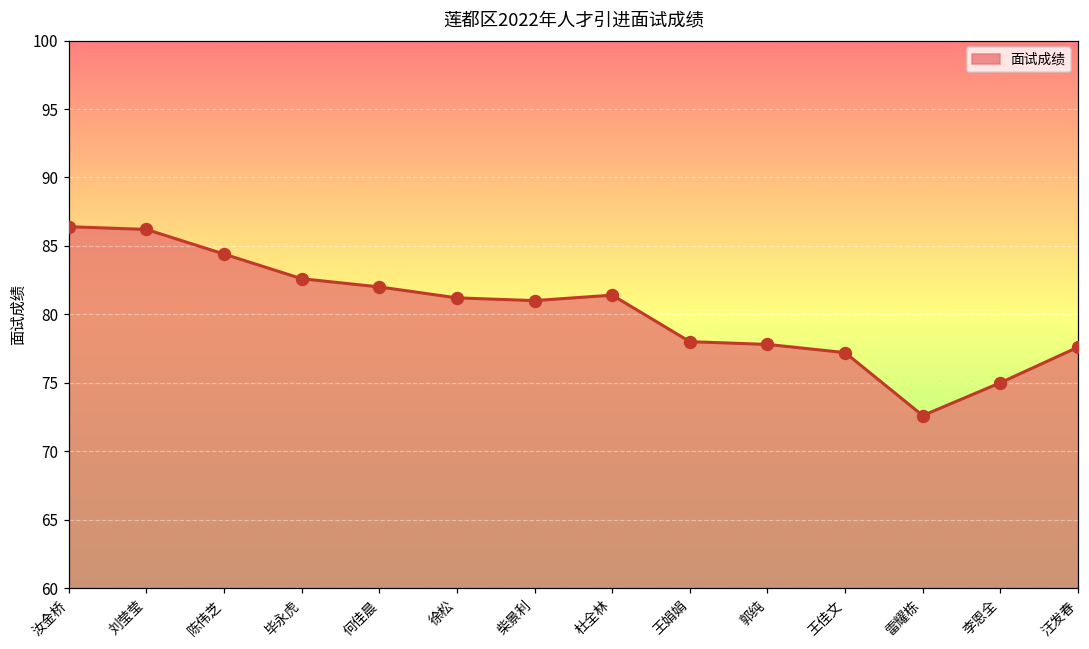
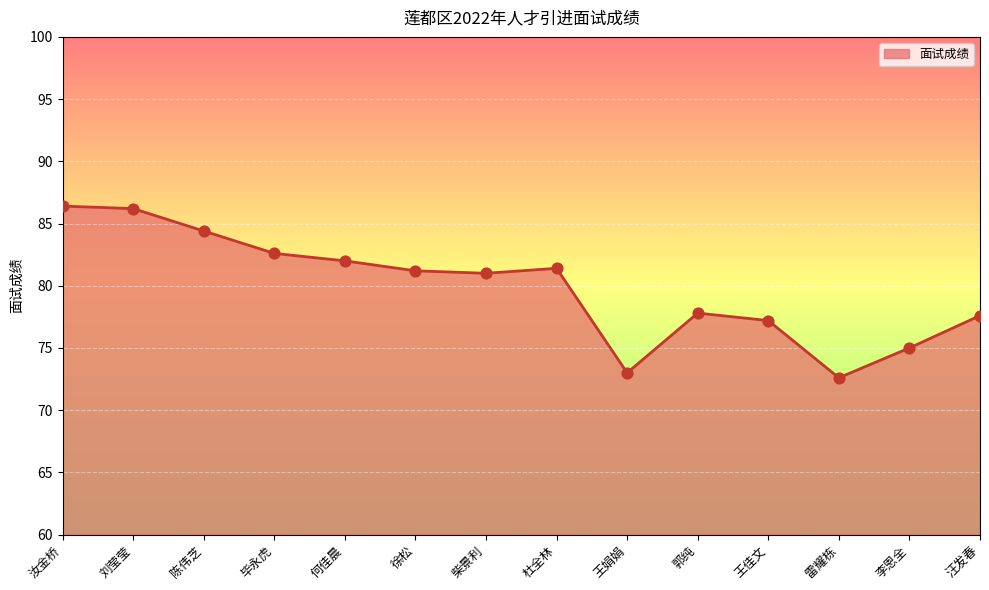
面试成绩, 王娟娟: 78 -> 73
